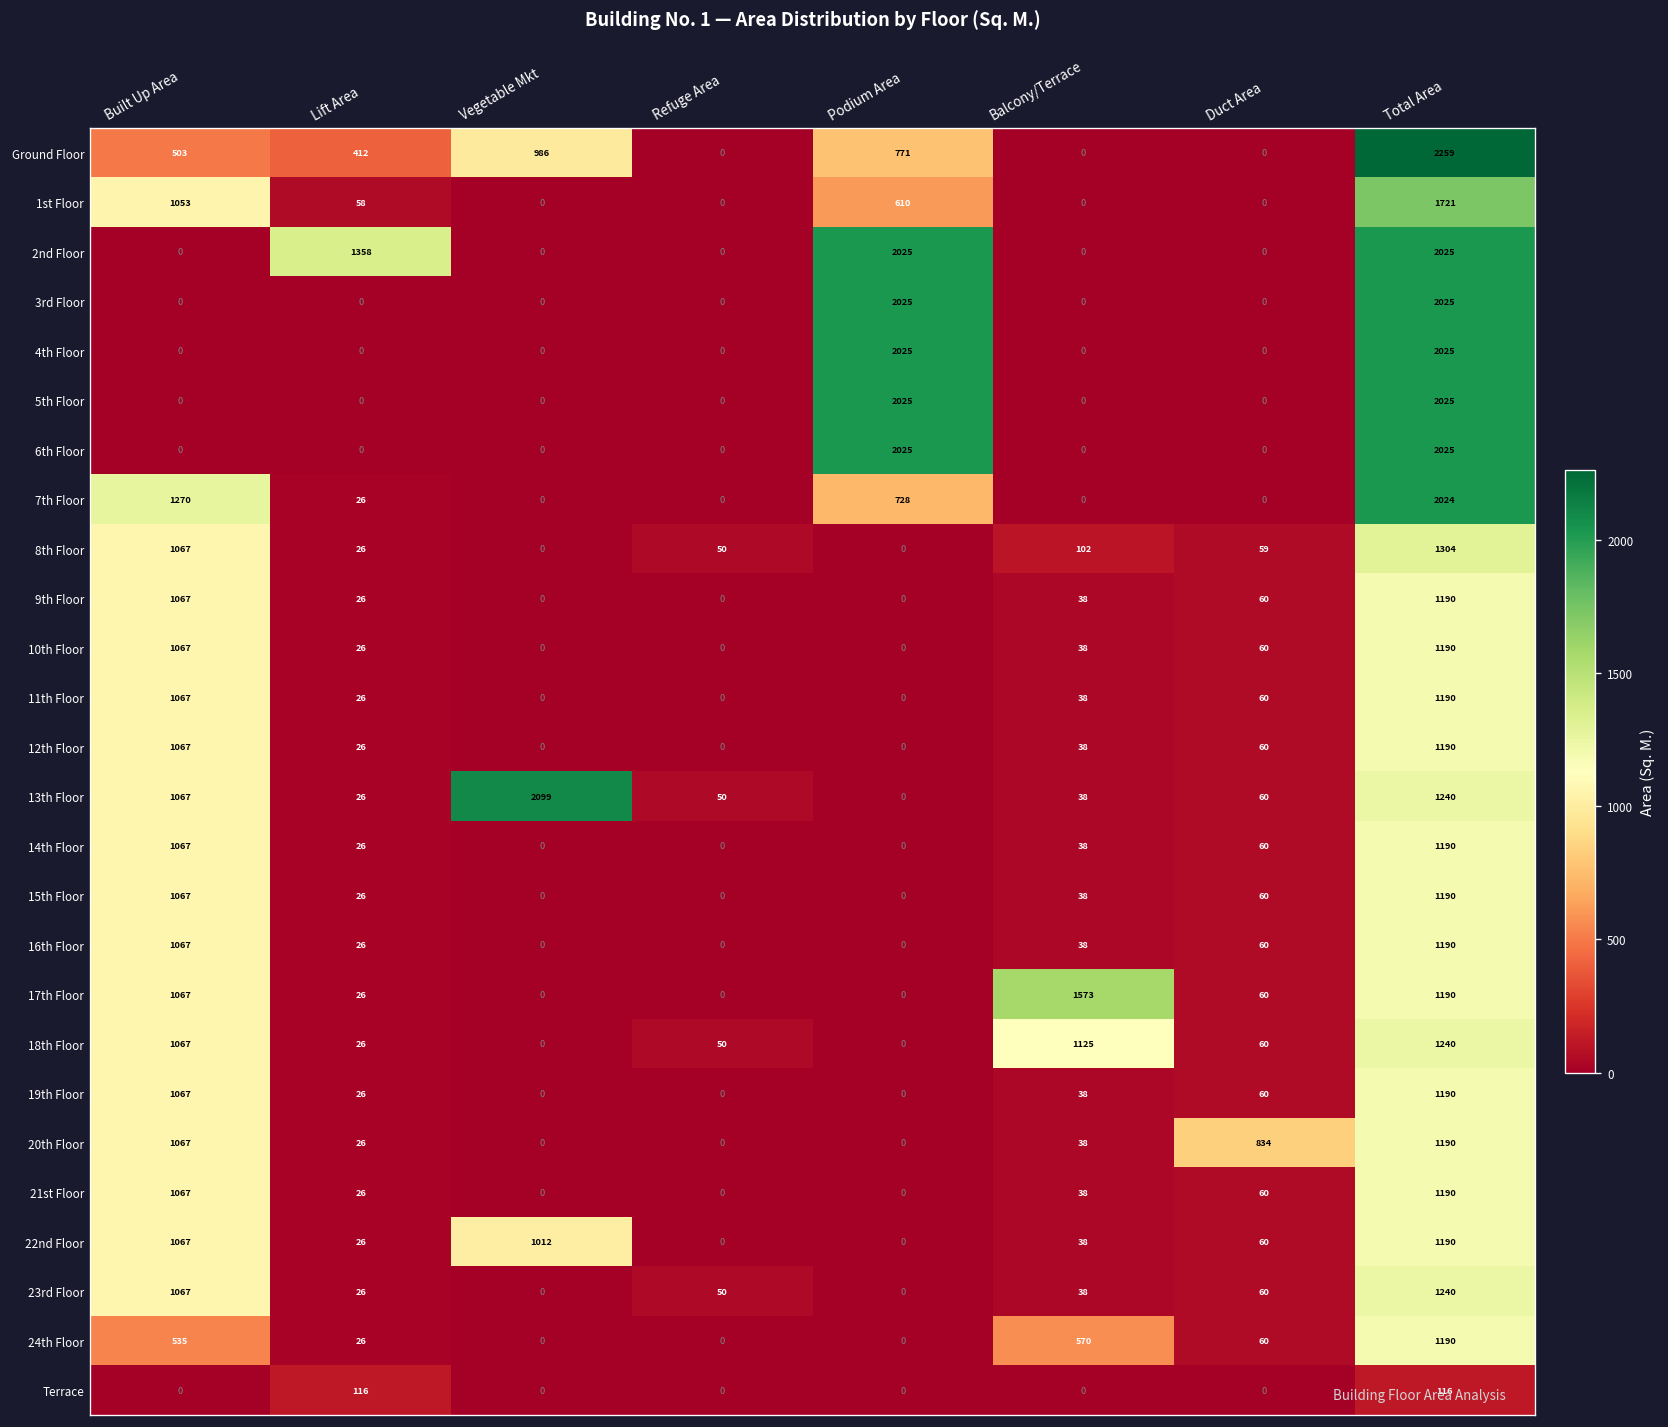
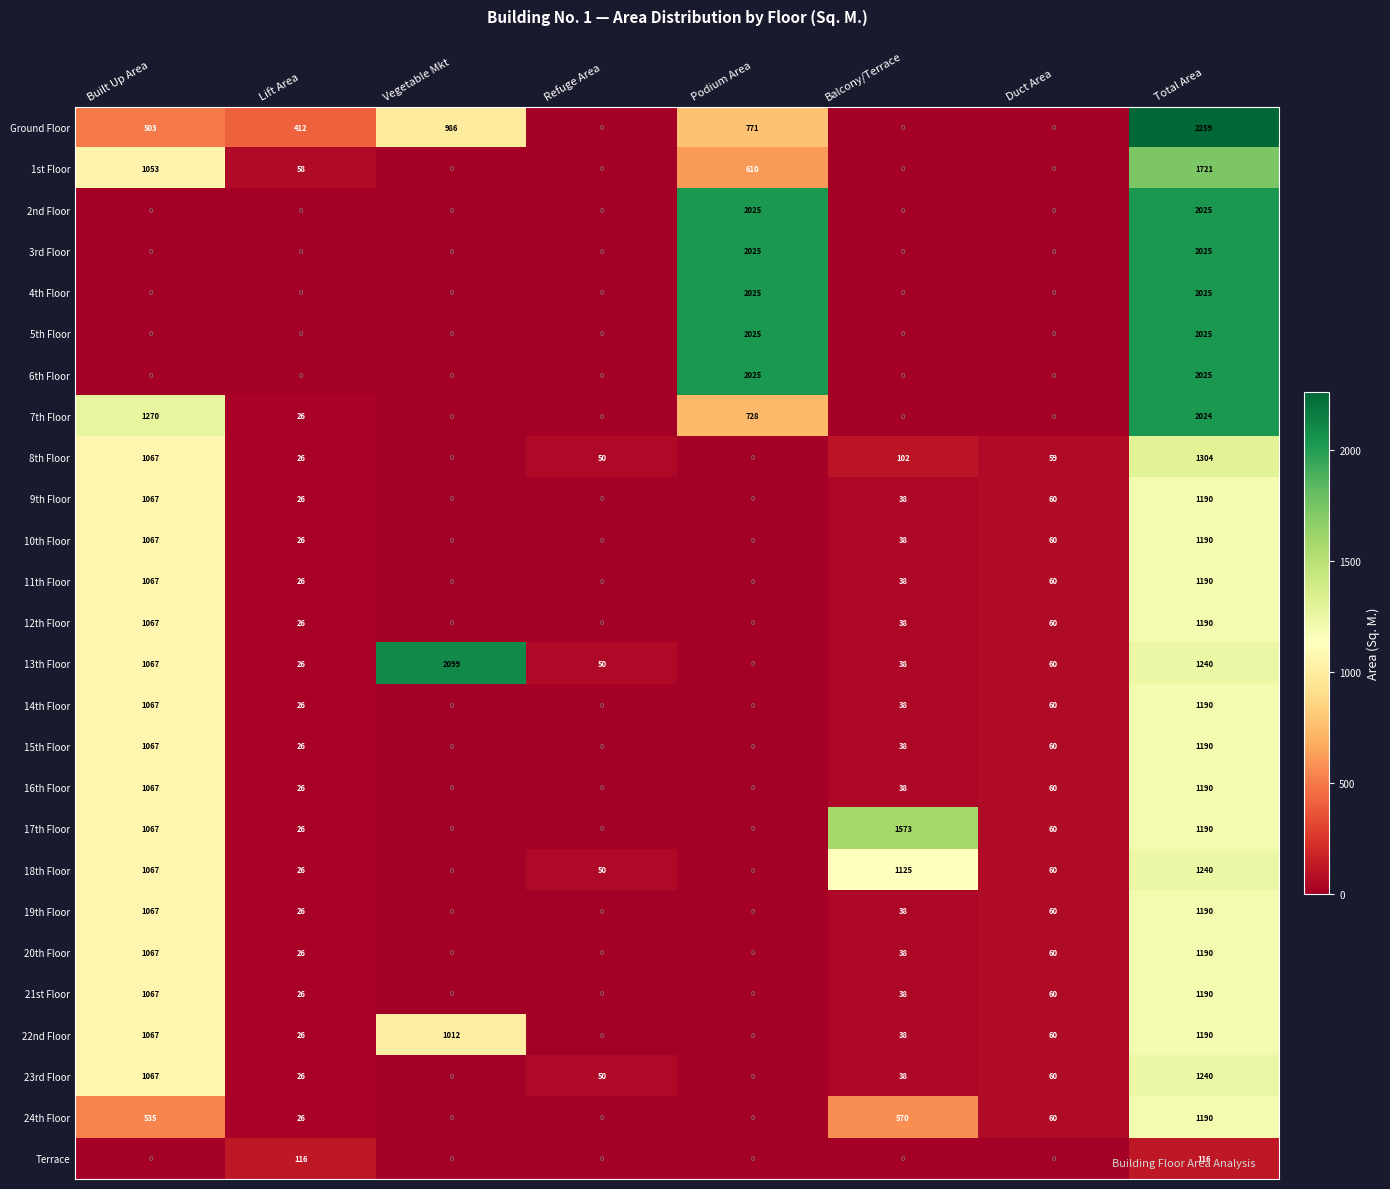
2nd Floor, Lift Area: 1358 -> 0
20th Floor, Duct Area: 834 -> 60
